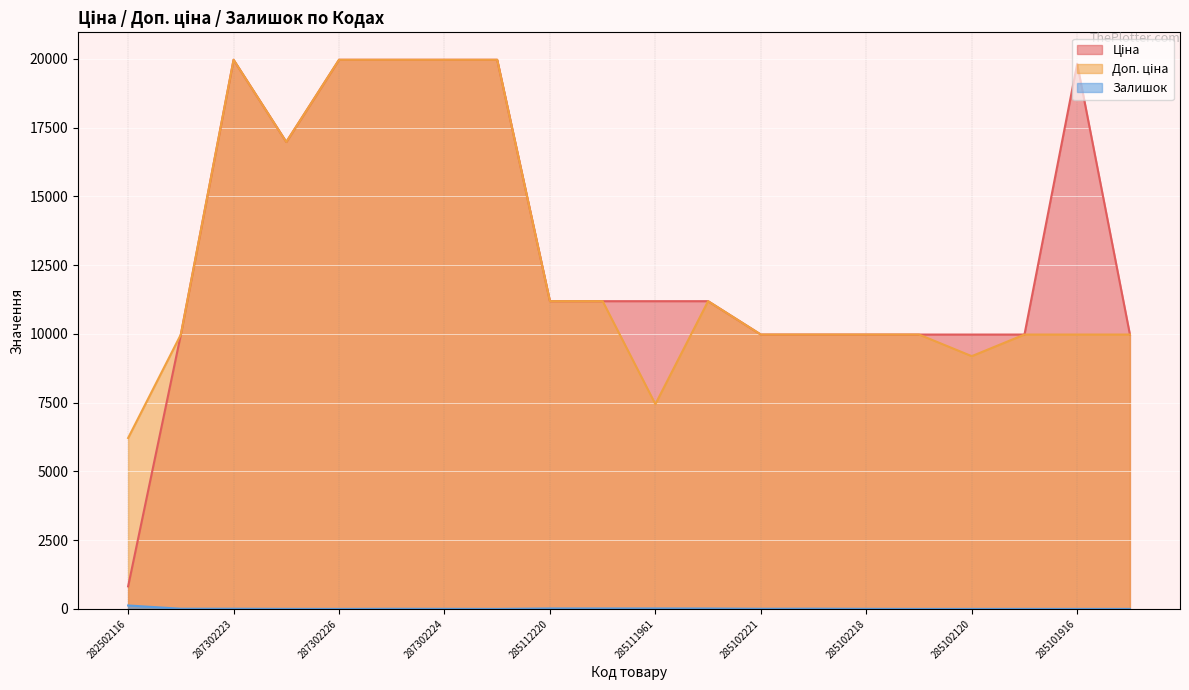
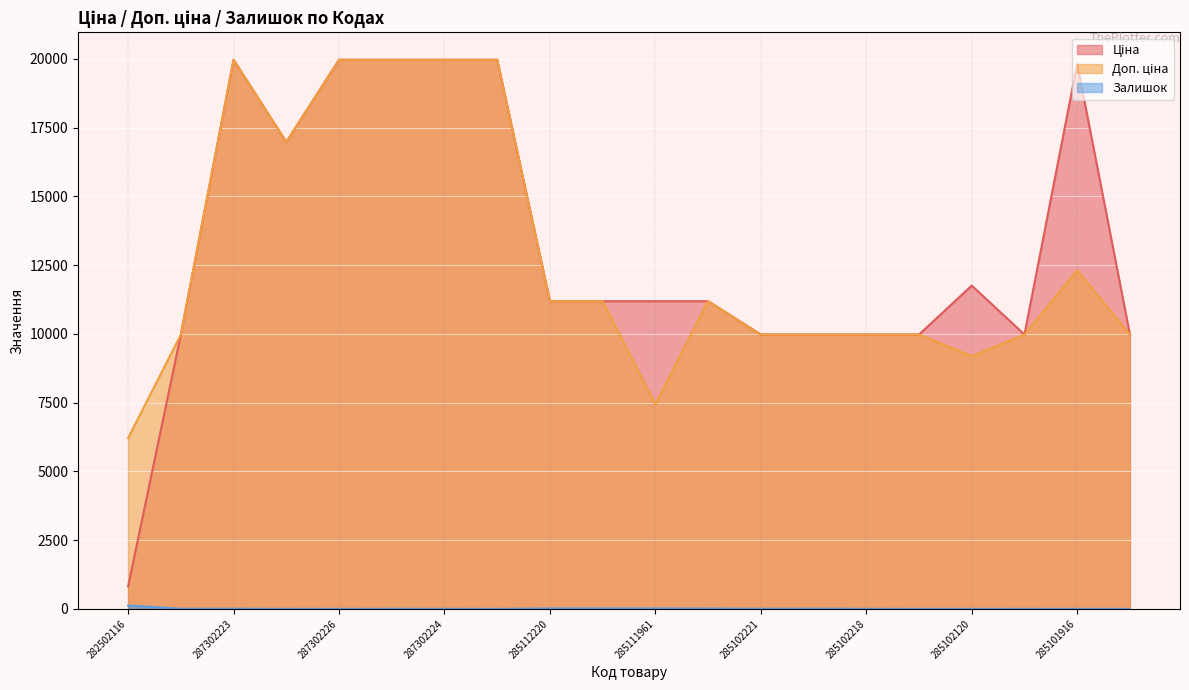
Ціна, 285102120: 10000 -> 11800
Доп. ціна, 285101916: 10000 -> 12300
